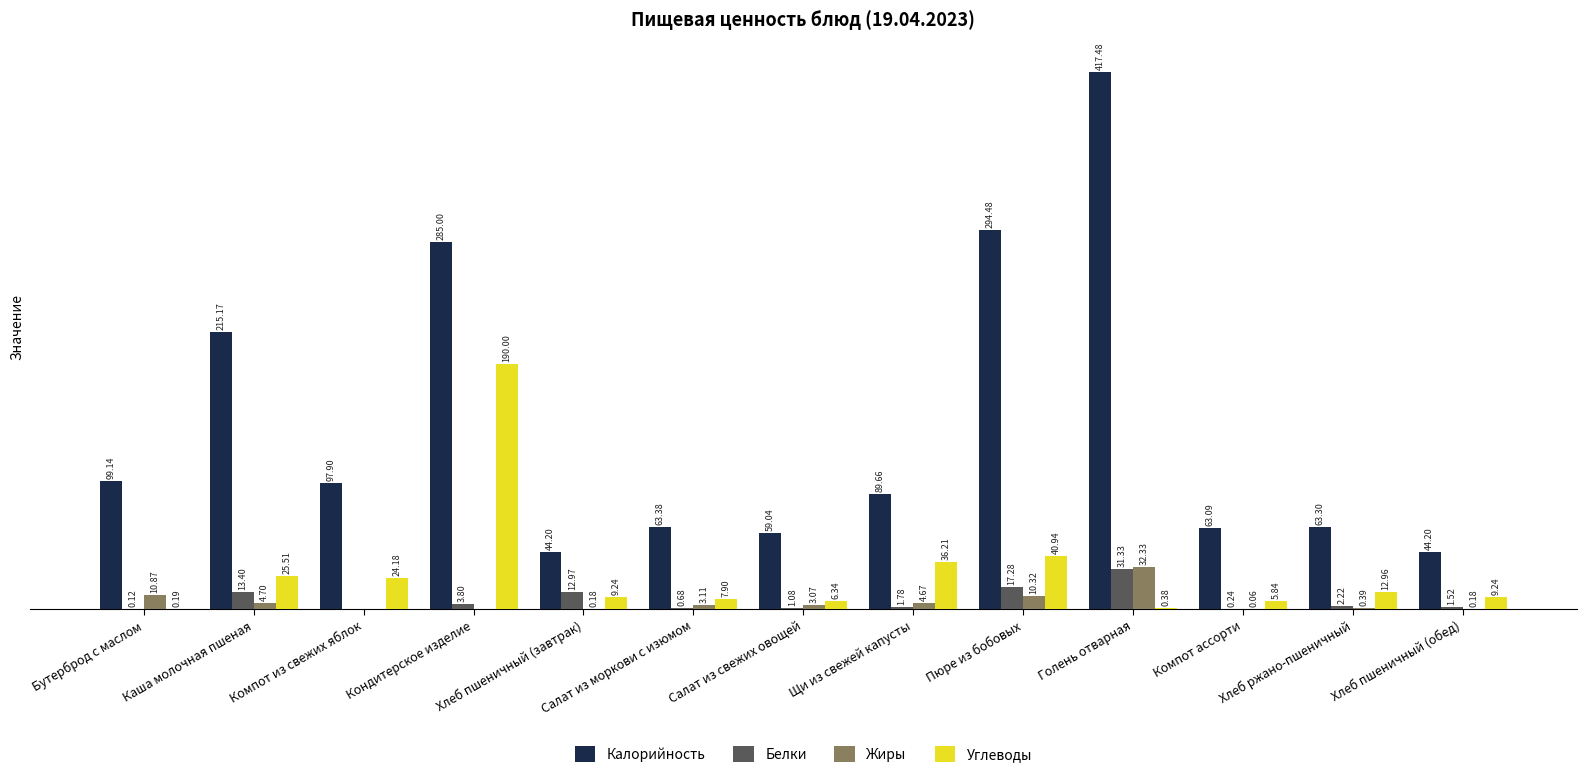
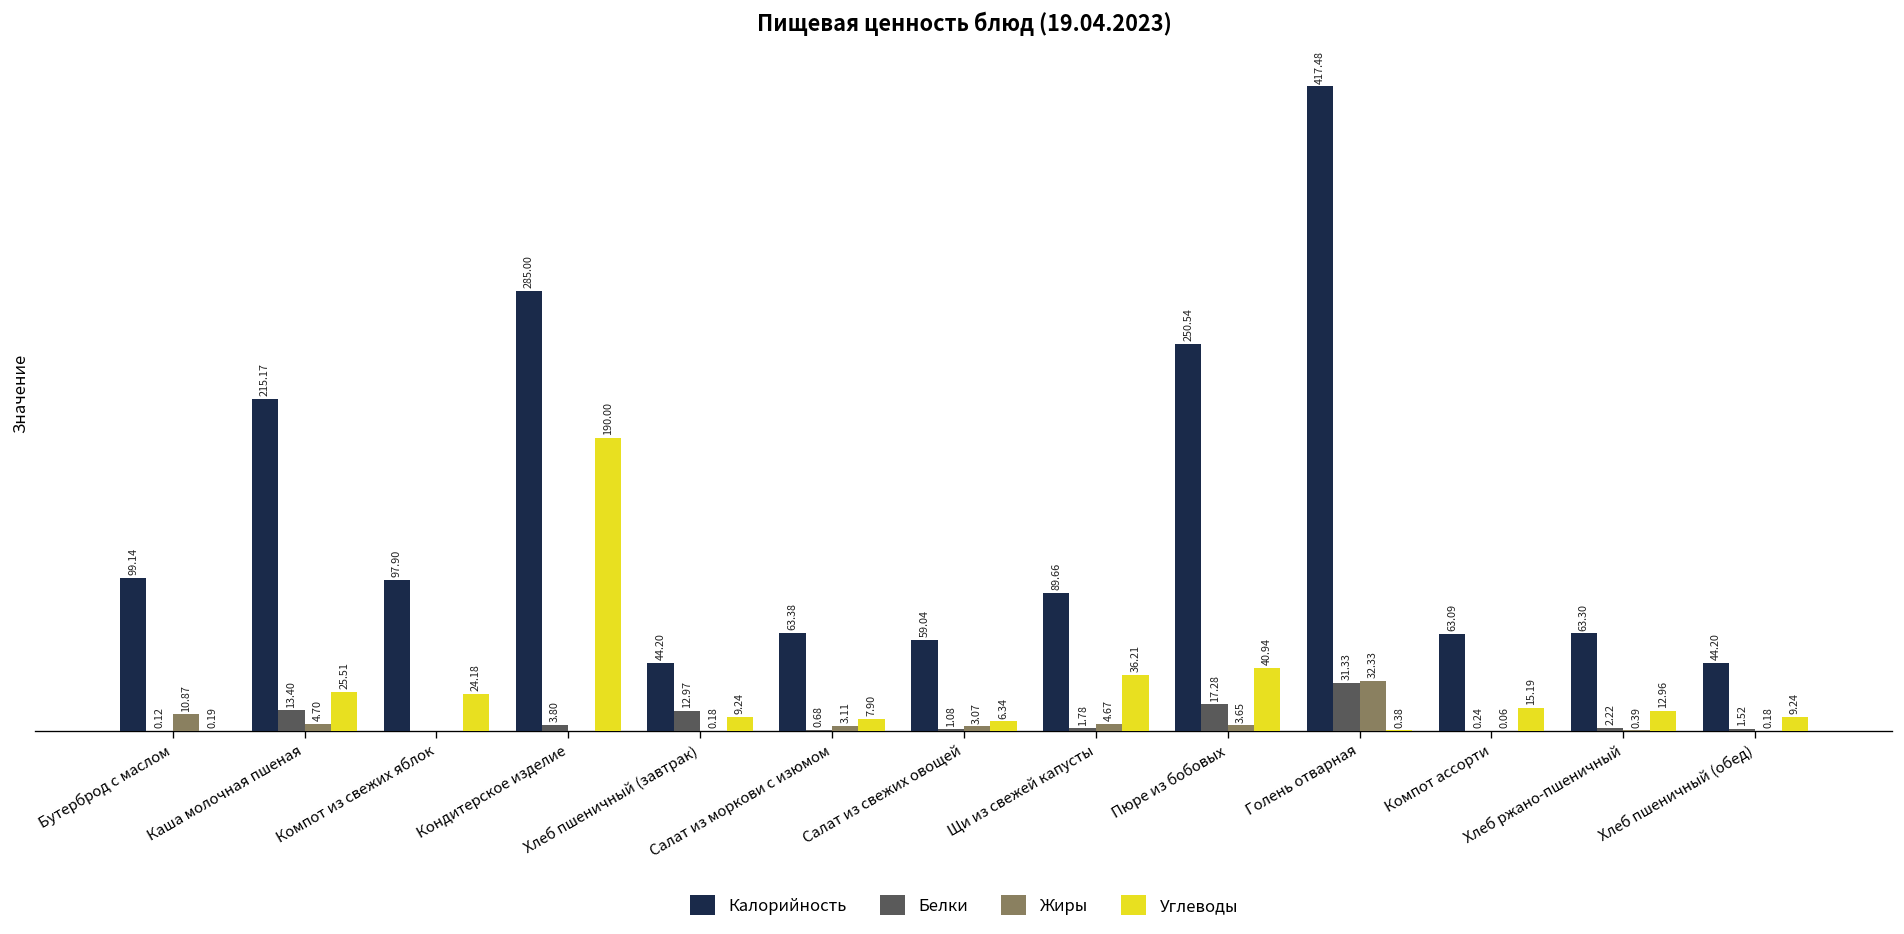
Калорийность, Пюре из бобовых: 294.48 -> 250.54
Жиры, Пюре из бобовых: 10.32 -> 3.65
Углеводы, Компот ассорти: 5.84 -> 15.19
